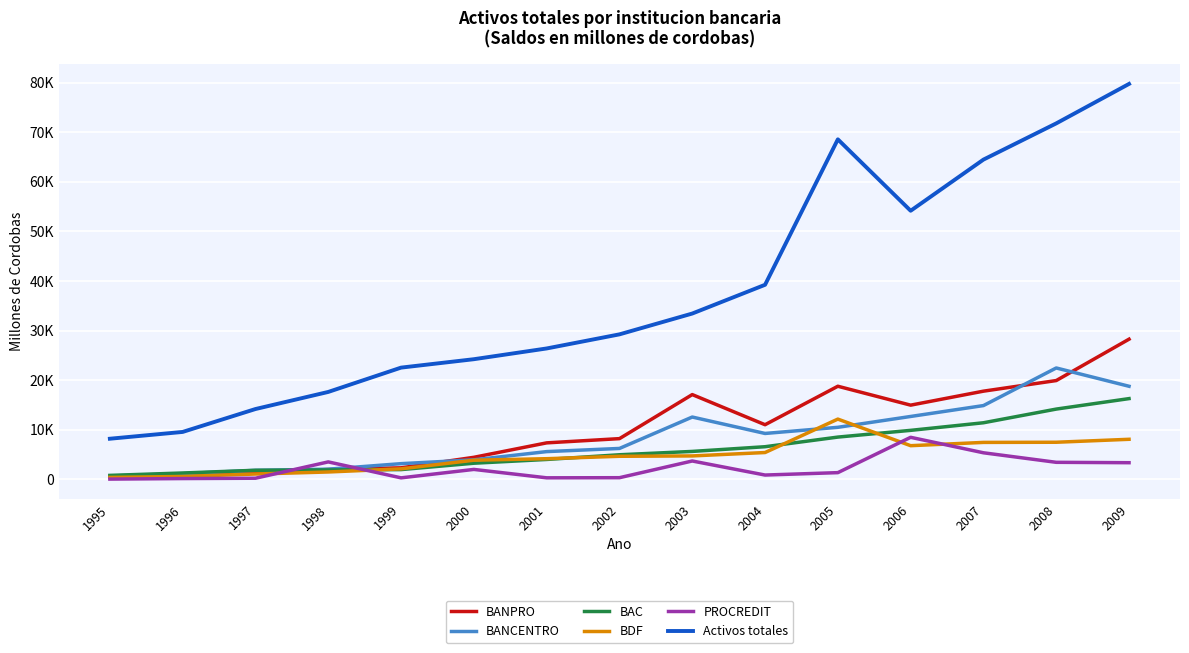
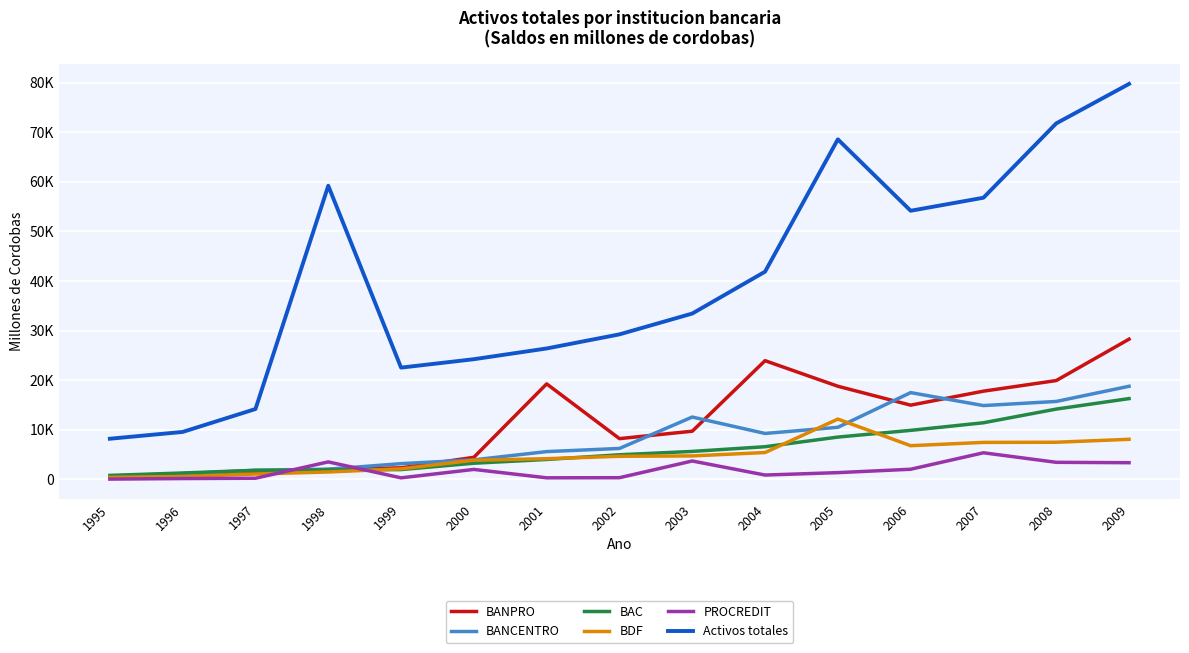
Activos totales, 1998: 18000 -> 59000
BANPRO, 2001: 7000 -> 19000
BANPRO, 2003: 17000 -> 10000
BANPRO, 2004: 11000 -> 24000
Activos totales, 2004: 39000 -> 42000
BANCENTRO, 2006: 13000 -> 17000
PROCREDIT, 2006: 8000 -> 2000
Activos totales, 2007: 64000 -> 57000
BANCENTRO, 2008: 22000 -> 16000
